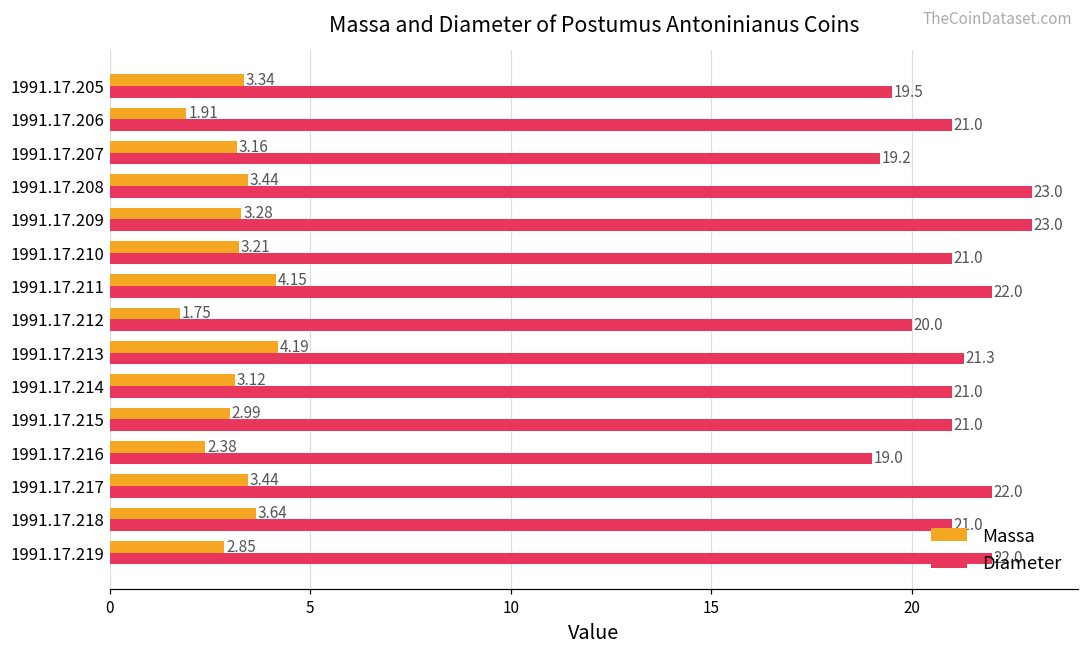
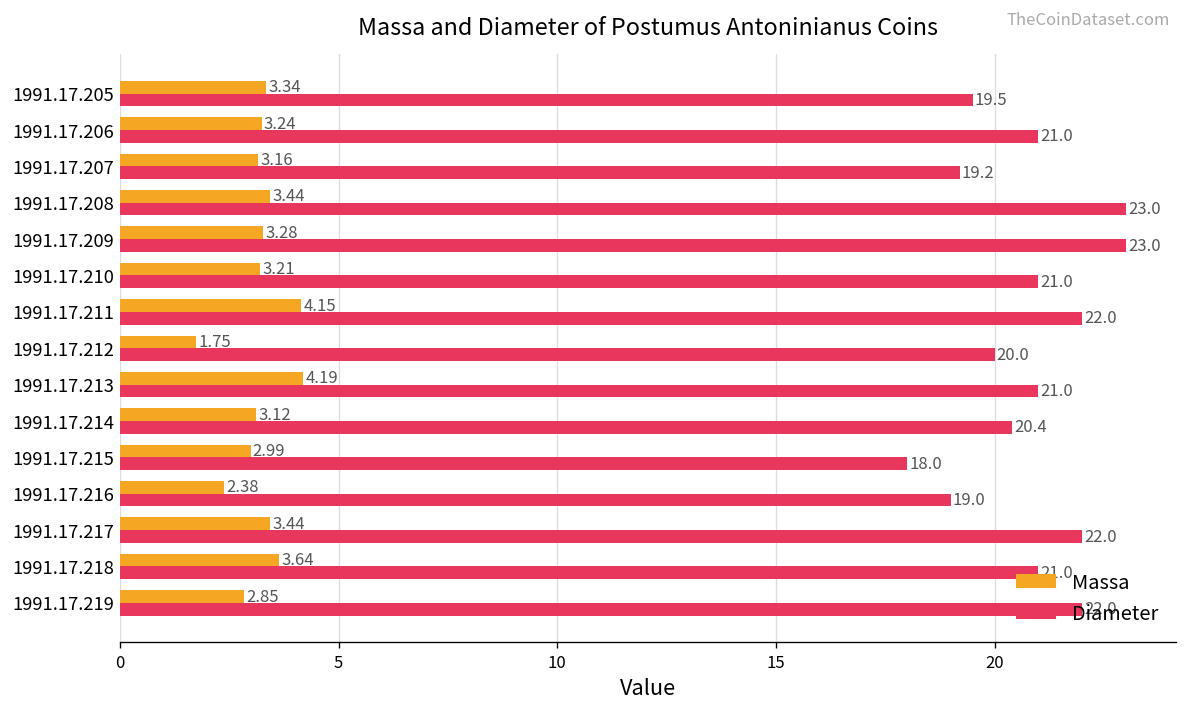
Massa, 1991.17.206: 1.91 -> 3.24
Diameter, 1991.17.213: 21.3 -> 21.0
Diameter, 1991.17.214: 21.0 -> 20.4
Diameter, 1991.17.215: 21.0 -> 18.0
